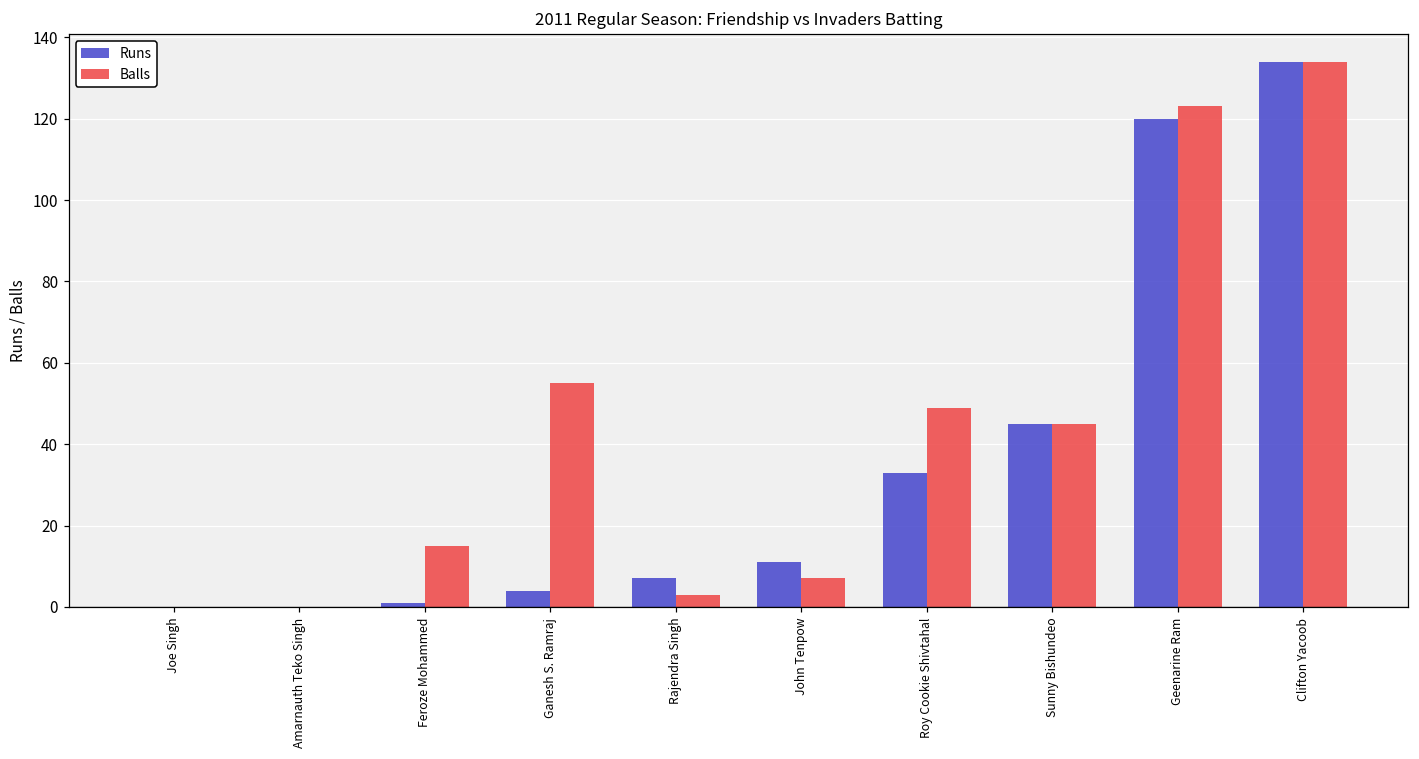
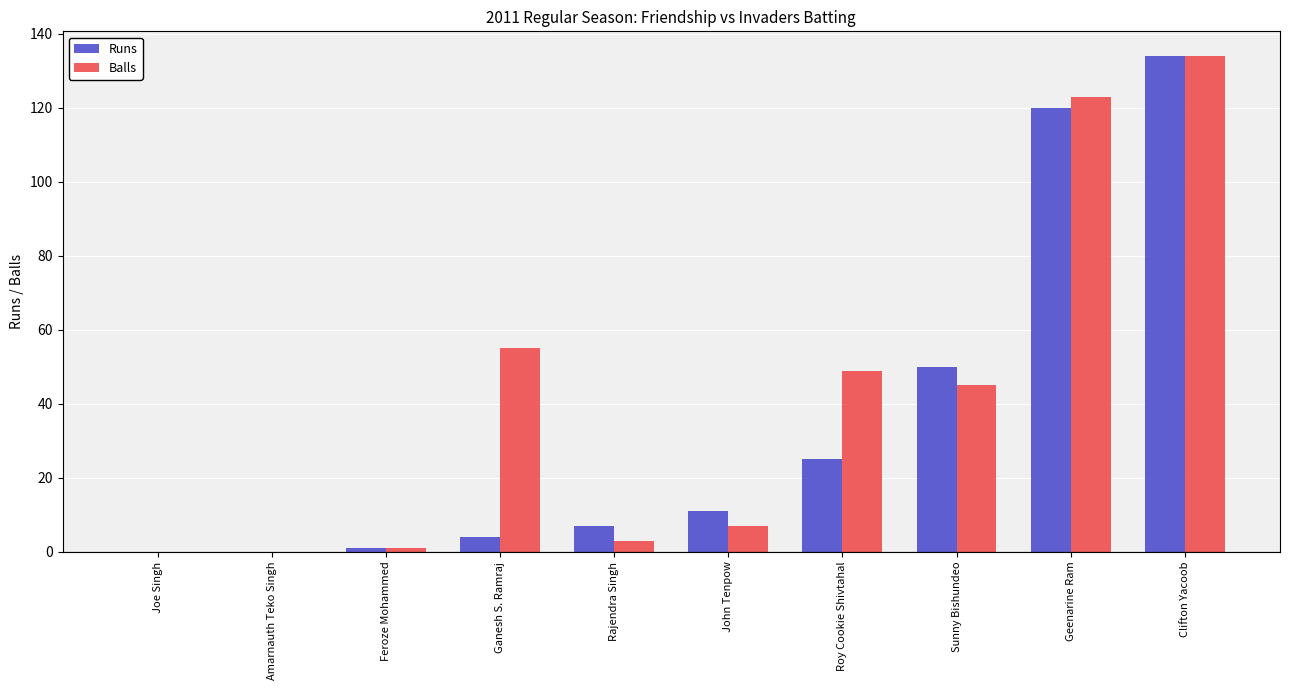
Balls, Feroze Mohammed: 15 -> 1
Runs, Roy Cookie Shivtahal: 33 -> 25
Runs, Sunny Bishundeo: 45 -> 50
